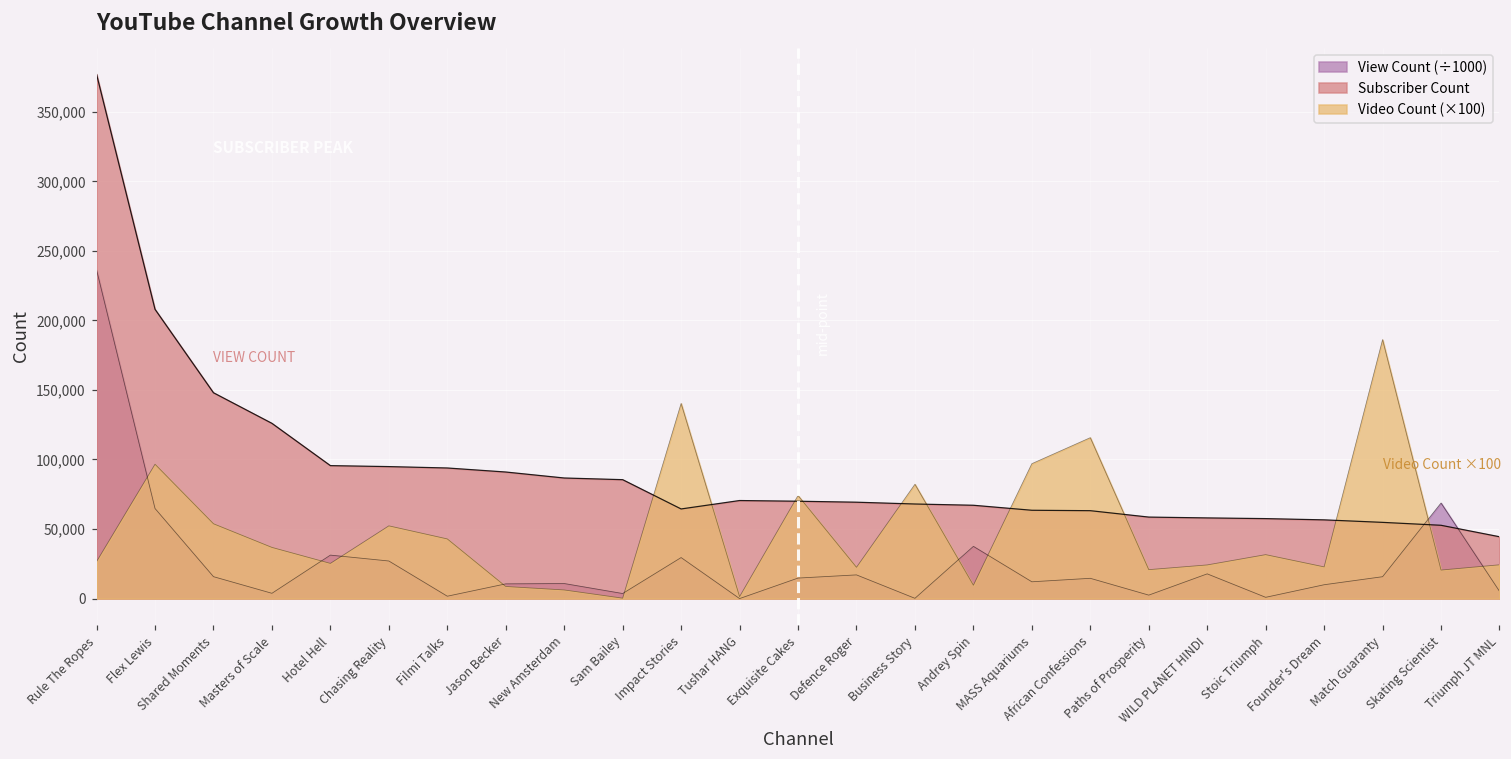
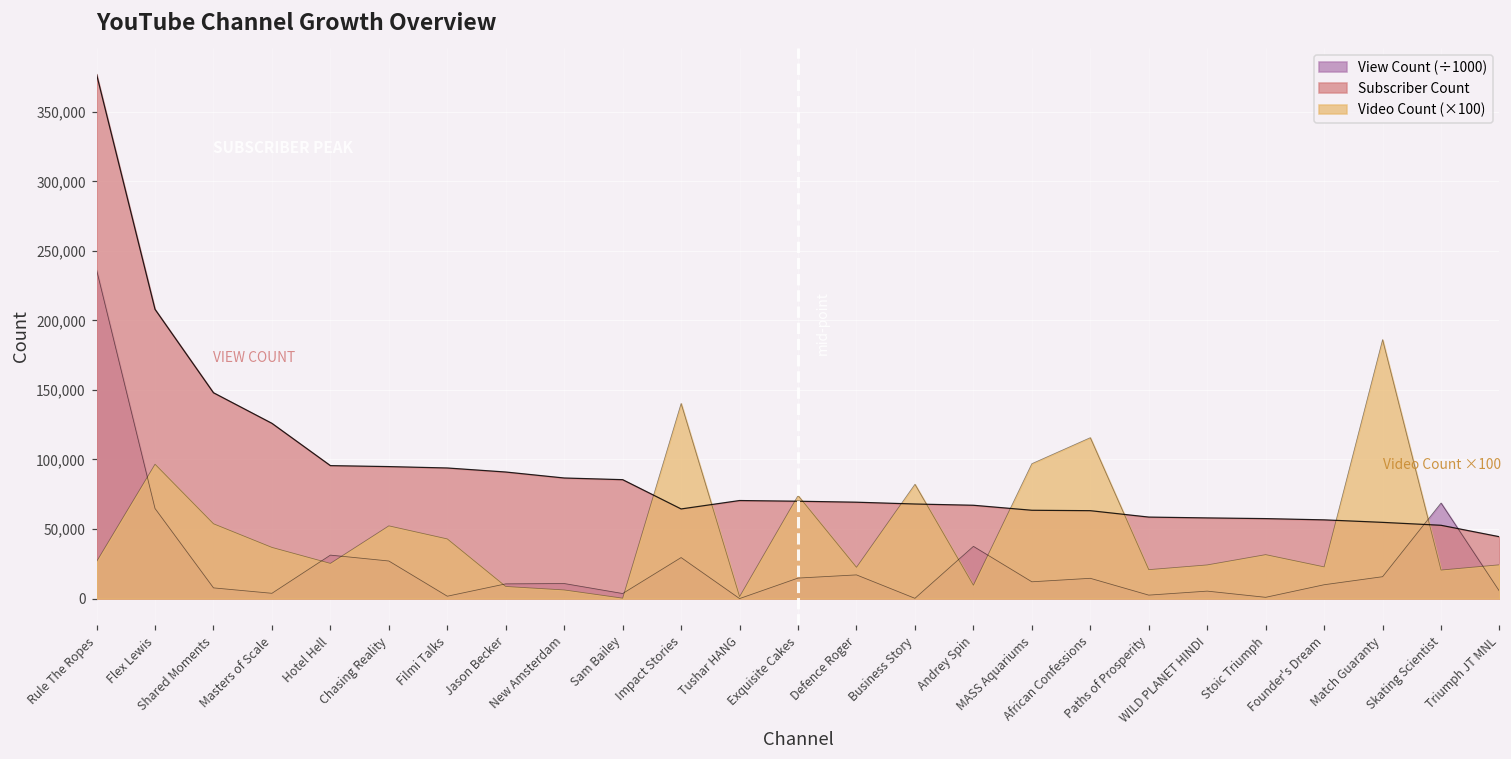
View Count (÷1000), Shared Moments: 16,000 -> 8,000
View Count (÷1000), WILD PLANET HINDI: 18,000 -> 5,000
